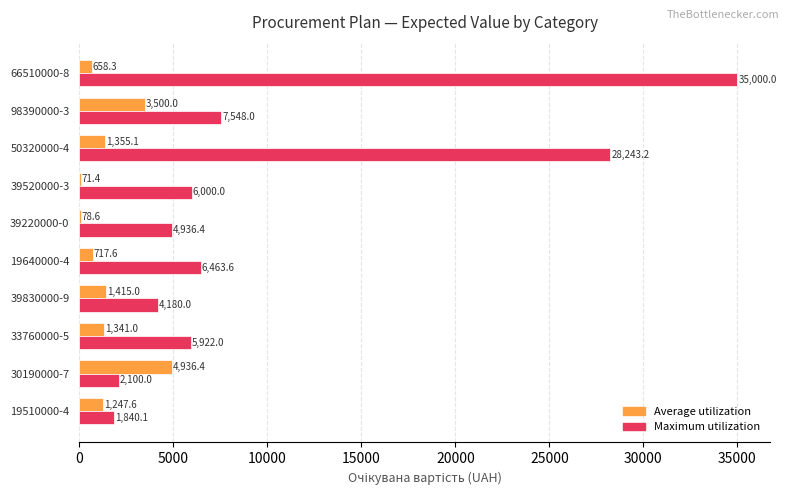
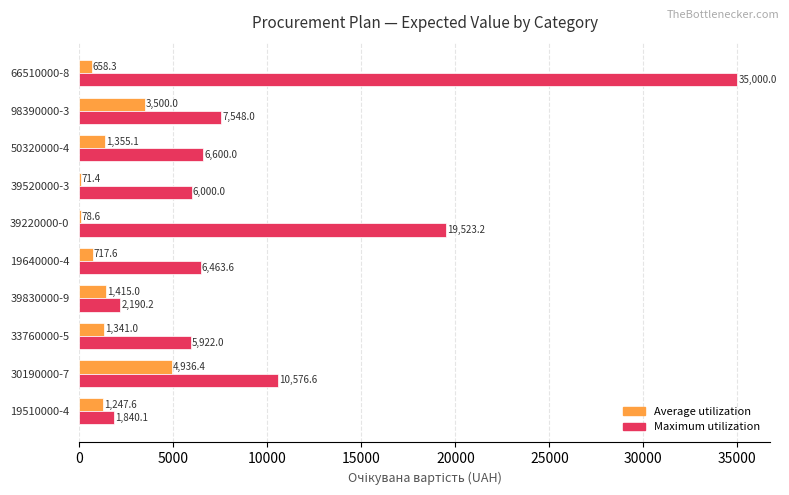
Maximum utilization, 50320000-4: 28,243.2 -> 6,600.0
Maximum utilization, 39220000-0: 4,936.4 -> 19,523.2
Maximum utilization, 39830000-9: 4,180.0 -> 2,190.2
Maximum utilization, 30190000-7: 2,100.0 -> 10,576.6
